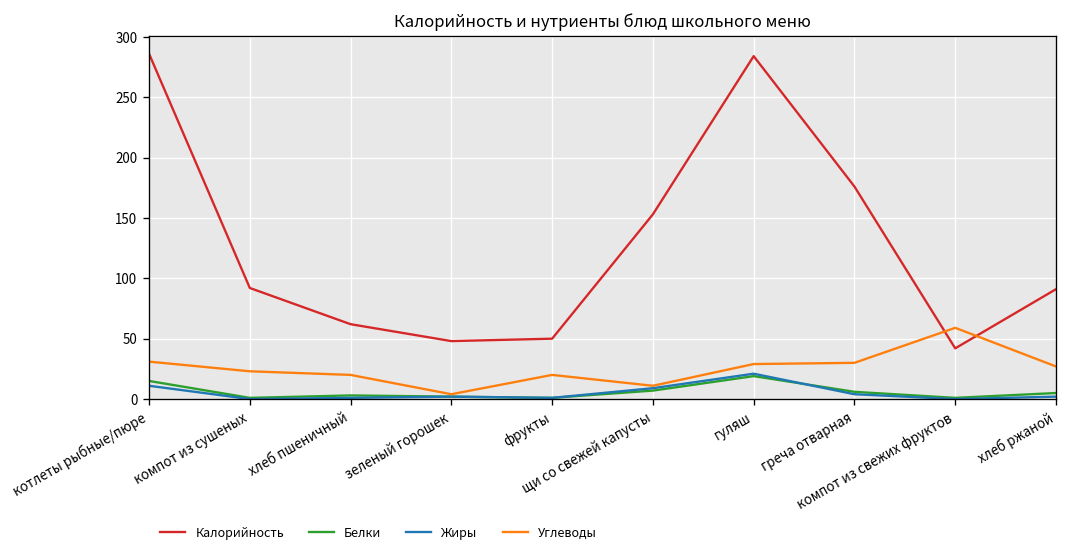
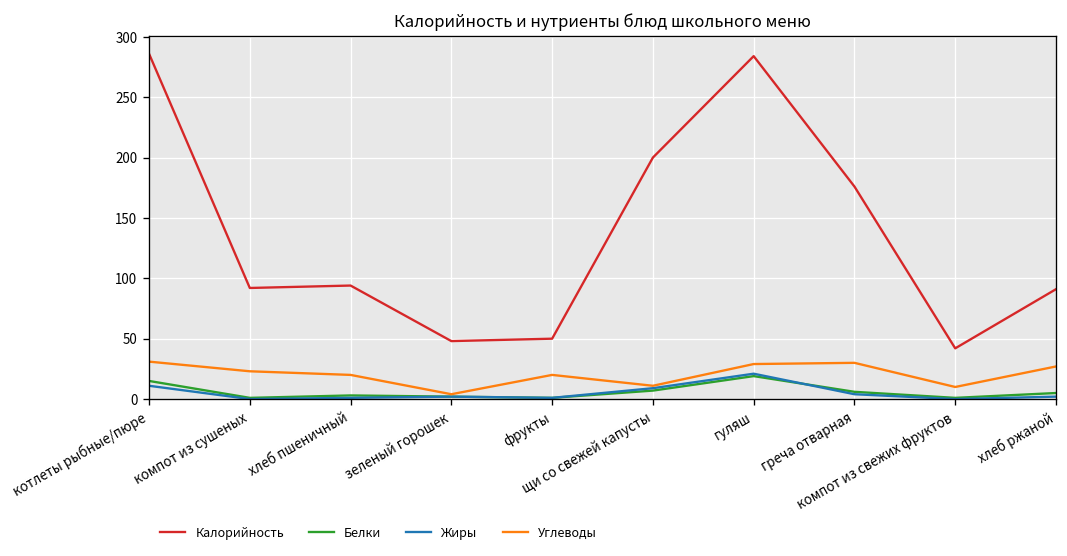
Калорийность, хлеб пшеничный: 62 -> 94
Калорийность, щи со свежей капусты: 153 -> 200
Углеводы, компот из свежих фруктов: 59 -> 10
